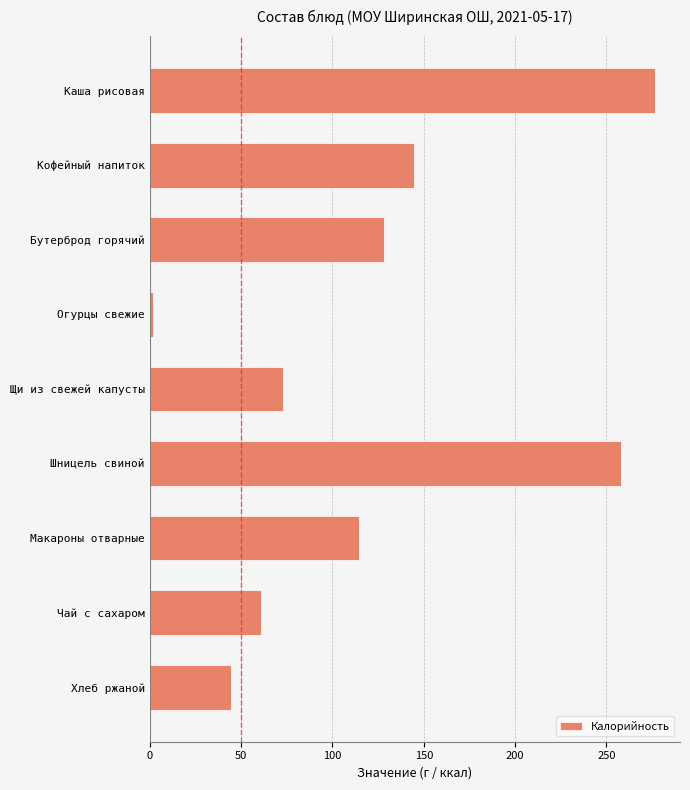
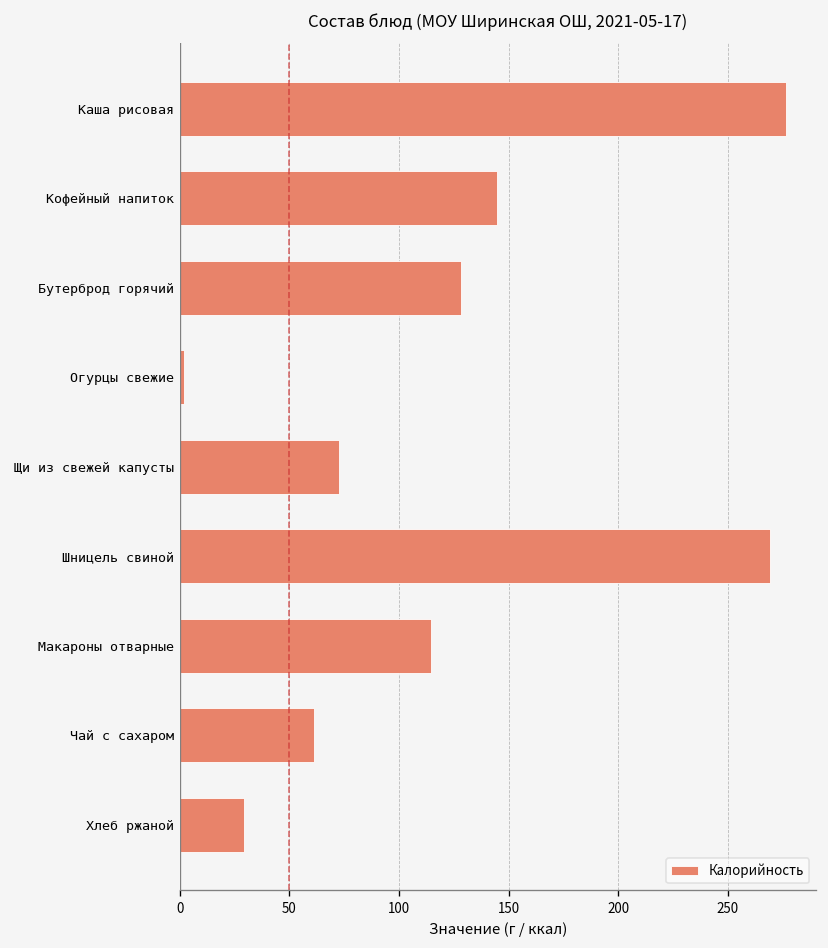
Шницель свиной: 258 -> 269
Хлеб ржаной: 44 -> 29
